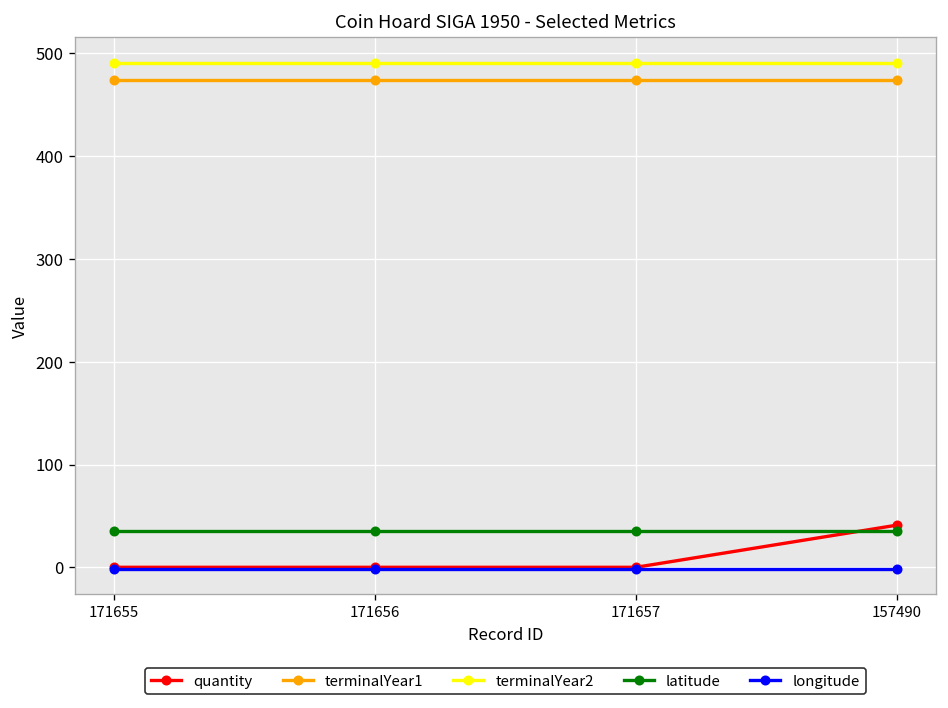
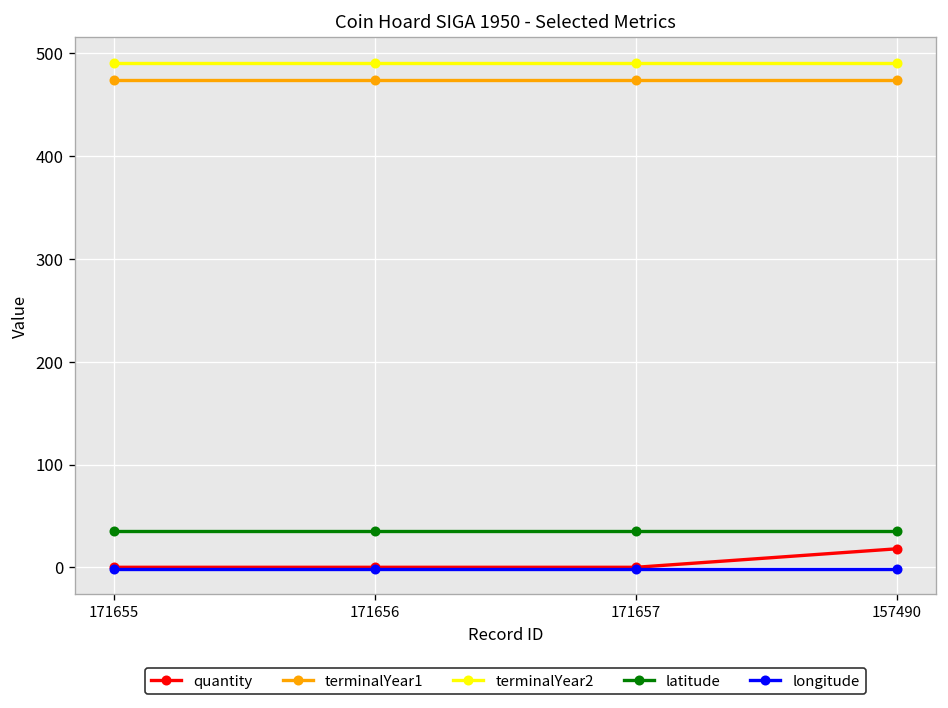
quantity, 157490: 40 -> 20
